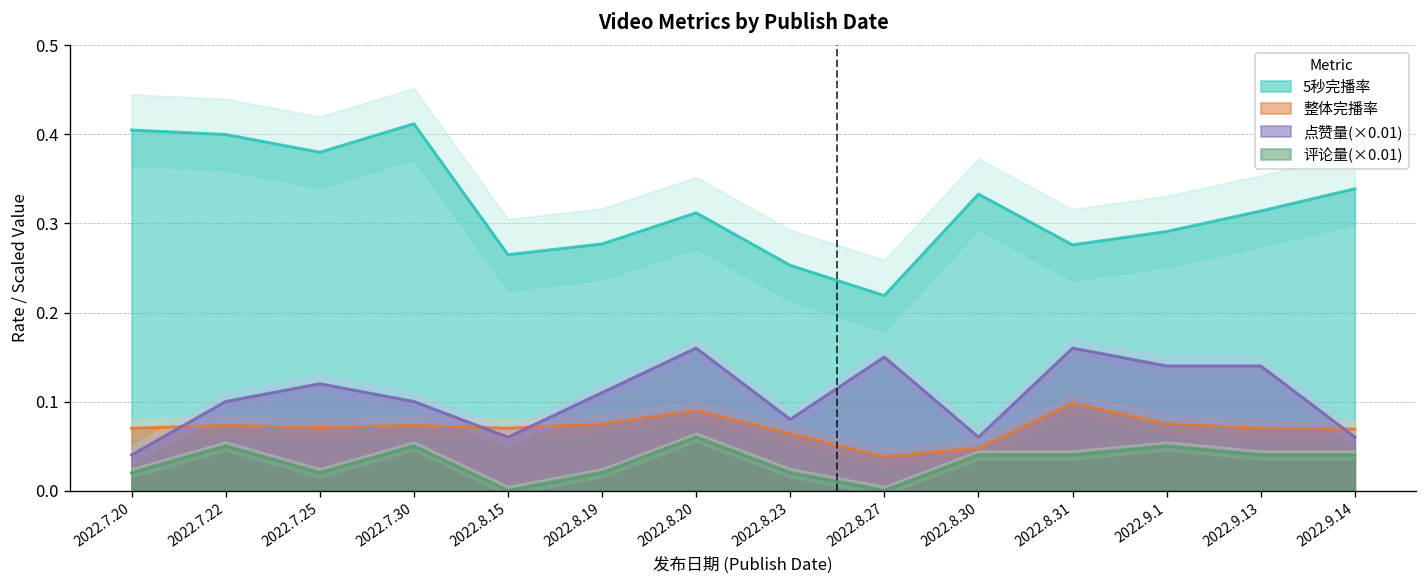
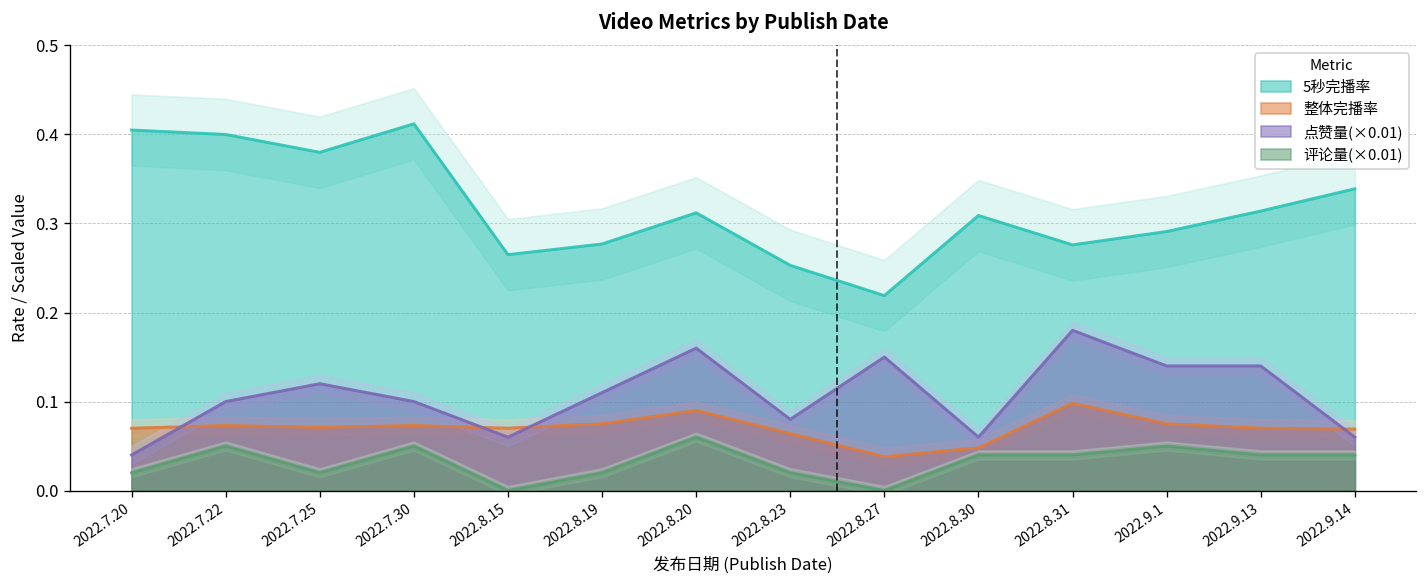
5秒完播率, 2022.8.30: 0.33 -> 0.31
点赞量(×0.01), 2022.8.31: 0.16 -> 0.18
